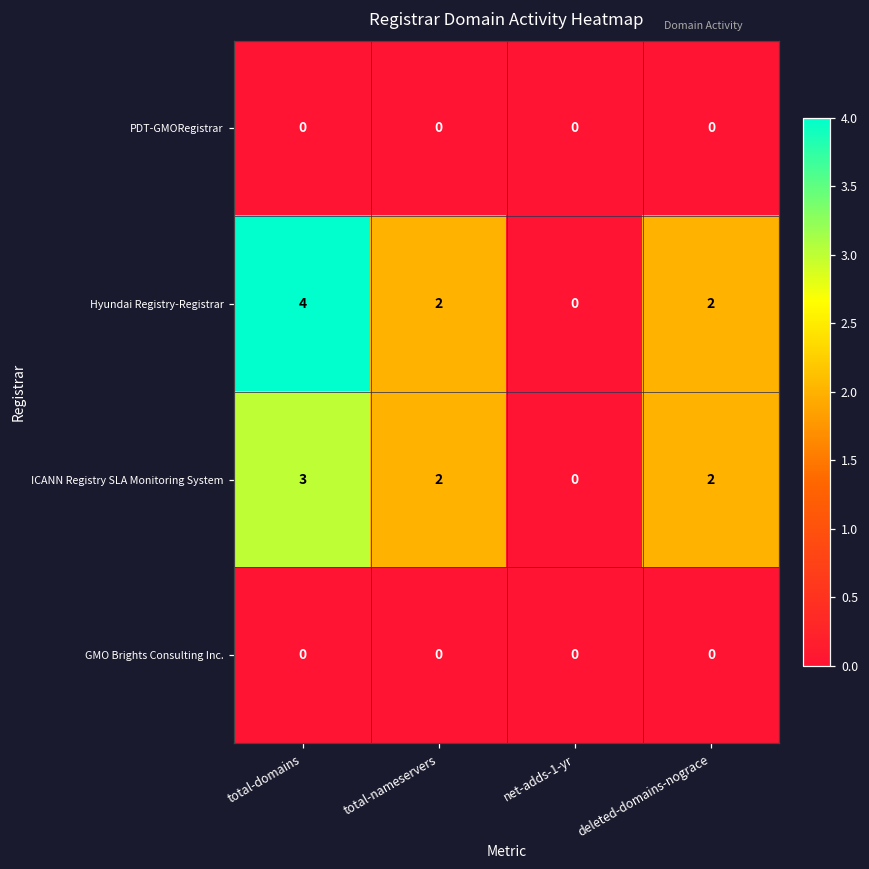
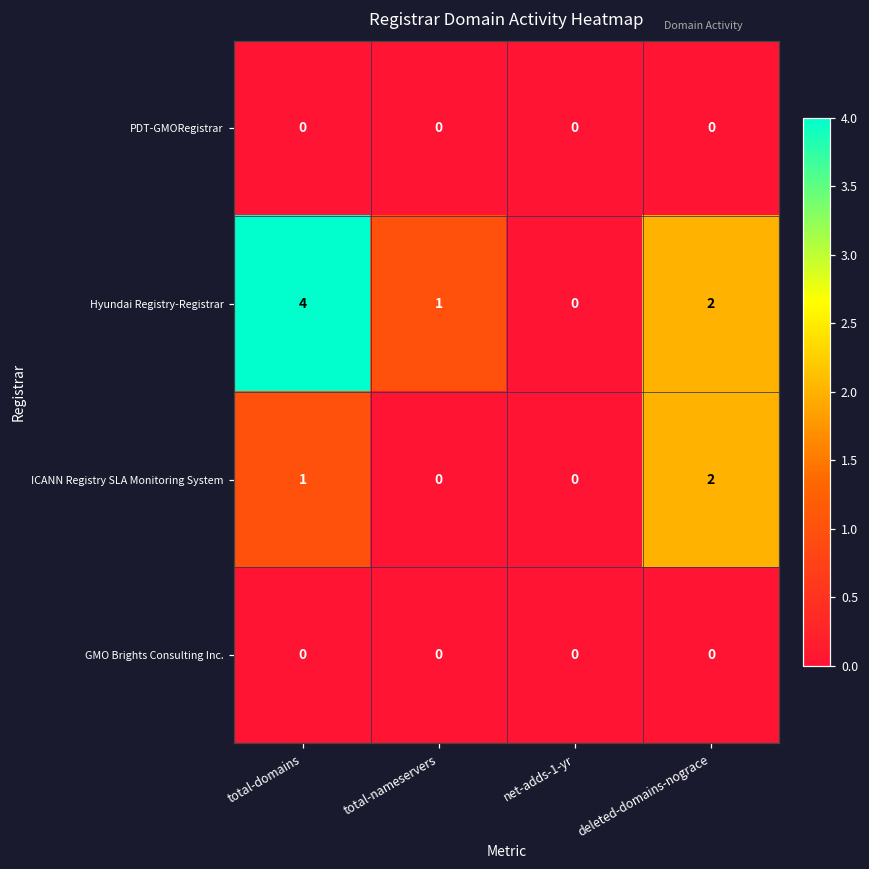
Hyundai Registry-Registrar, total-nameservers: 2 -> 1
ICANN Registry SLA Monitoring System, total-domains: 3 -> 1
ICANN Registry SLA Monitoring System, total-nameservers: 2 -> 0
